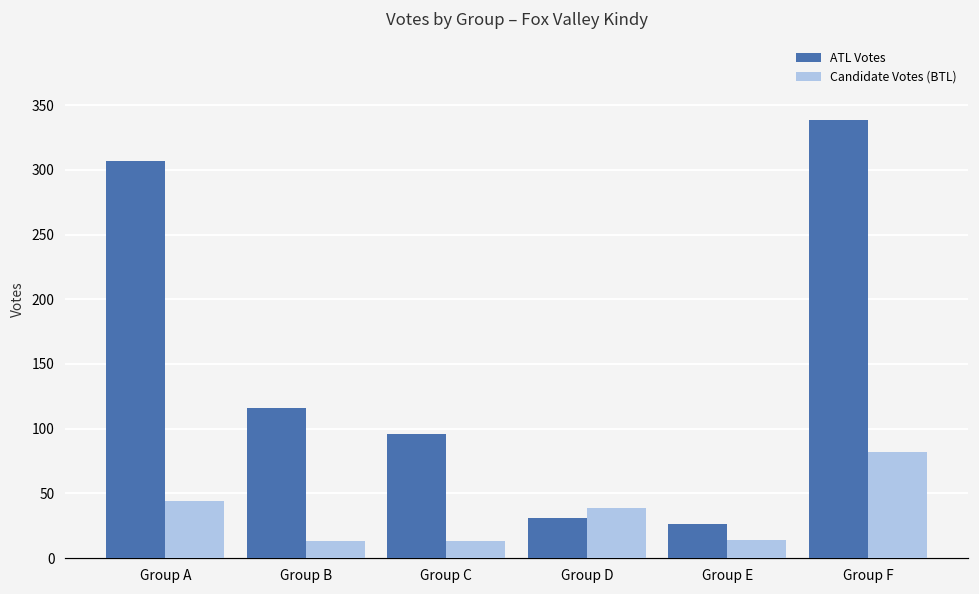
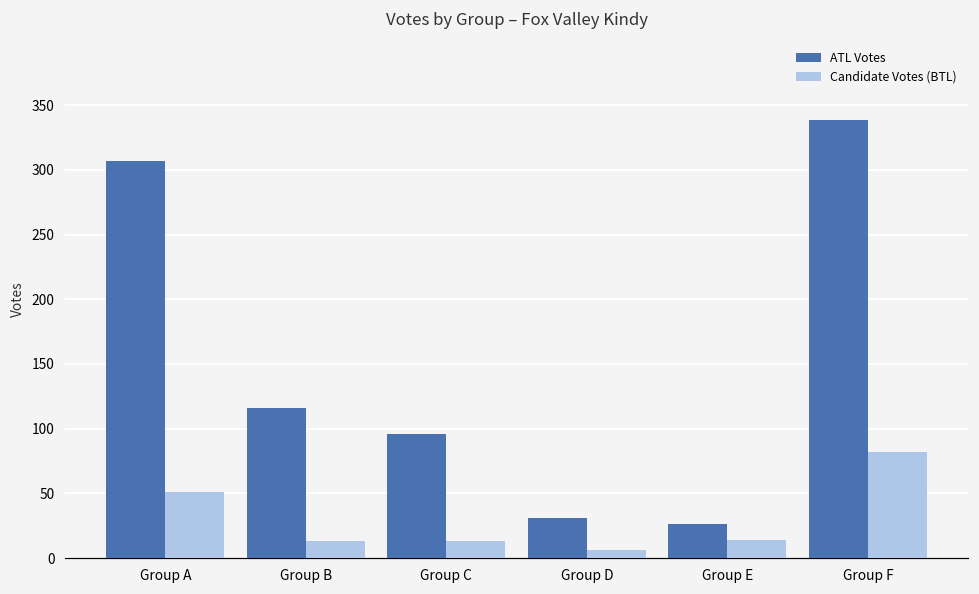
Candidate Votes (BTL), Group A: 44 -> 51
Candidate Votes (BTL), Group D: 39 -> 6
